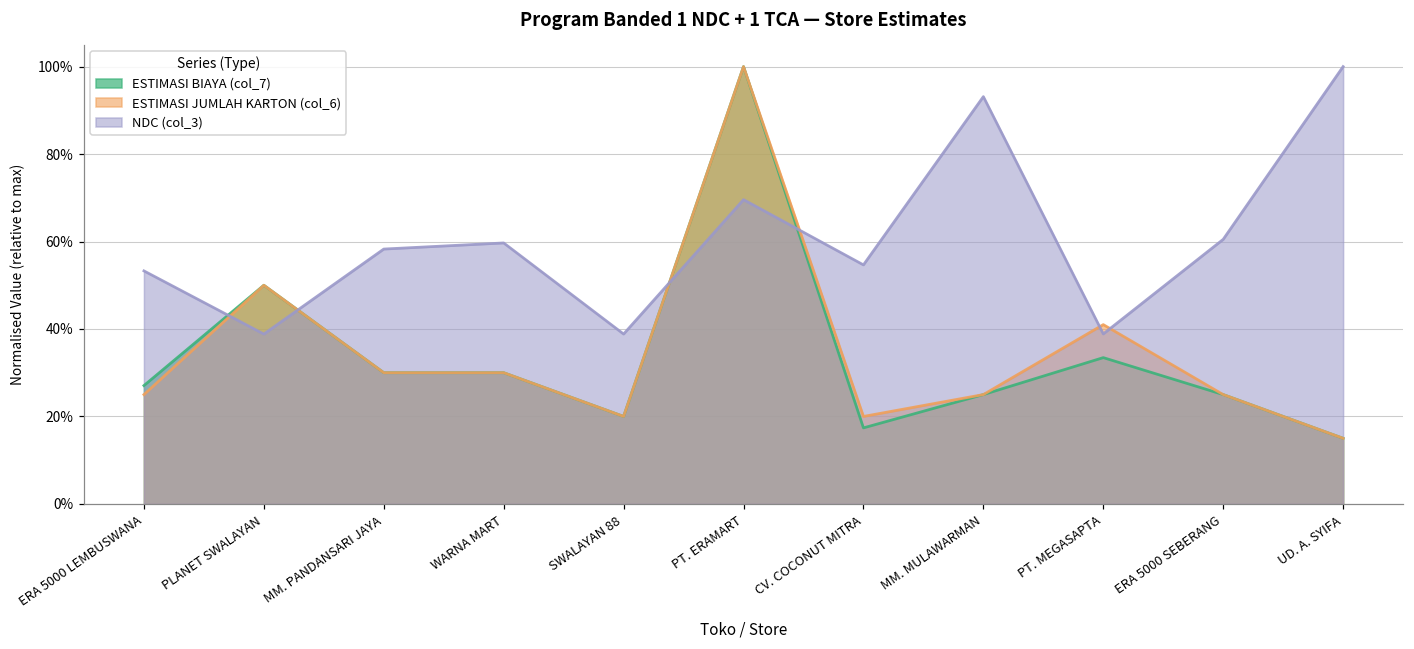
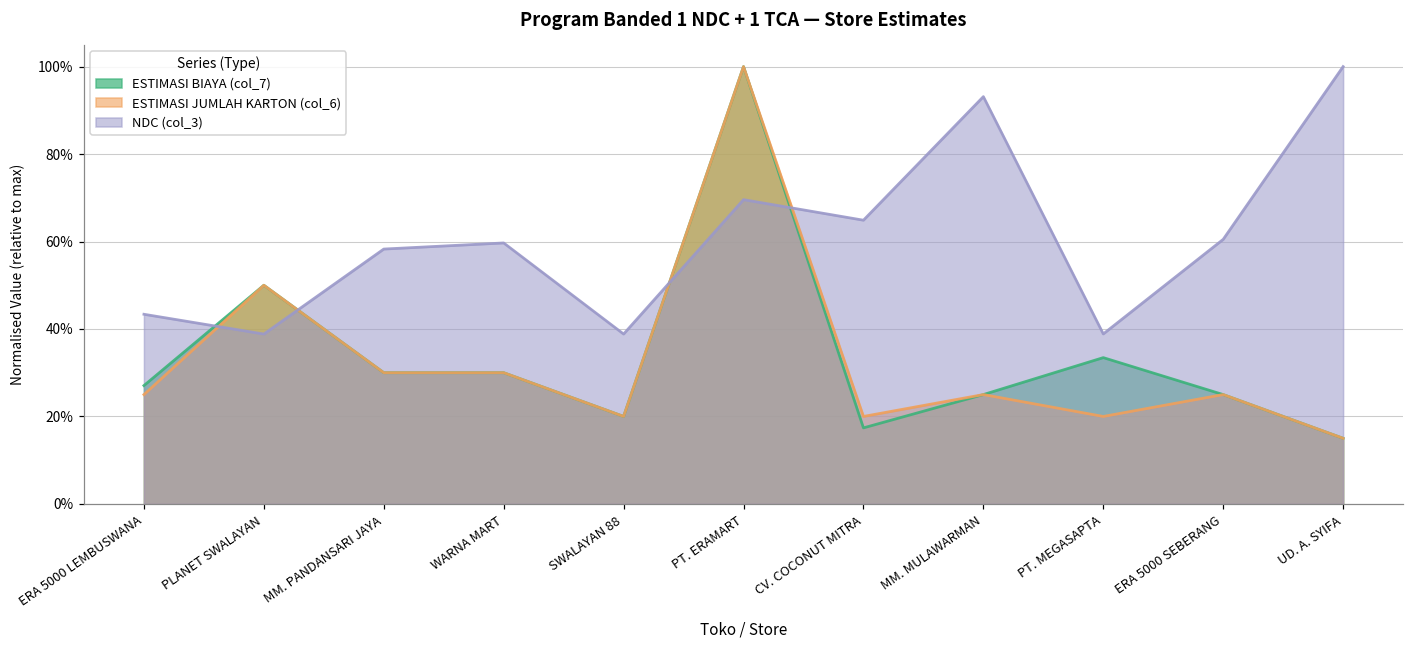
NDC (col_3), ERA 5000 LEMBUSWANA: 53% -> 43%
NDC (col_3), CV. COCONUT MITRA: 55% -> 65%
ESTIMASI JUMLAH KARTON (col_6), PT. MEGASAPTA: 41% -> 20%
